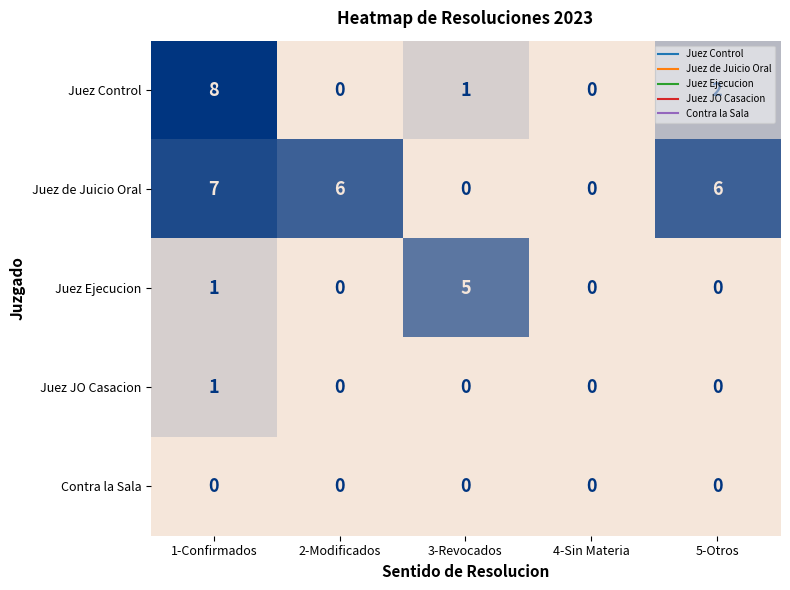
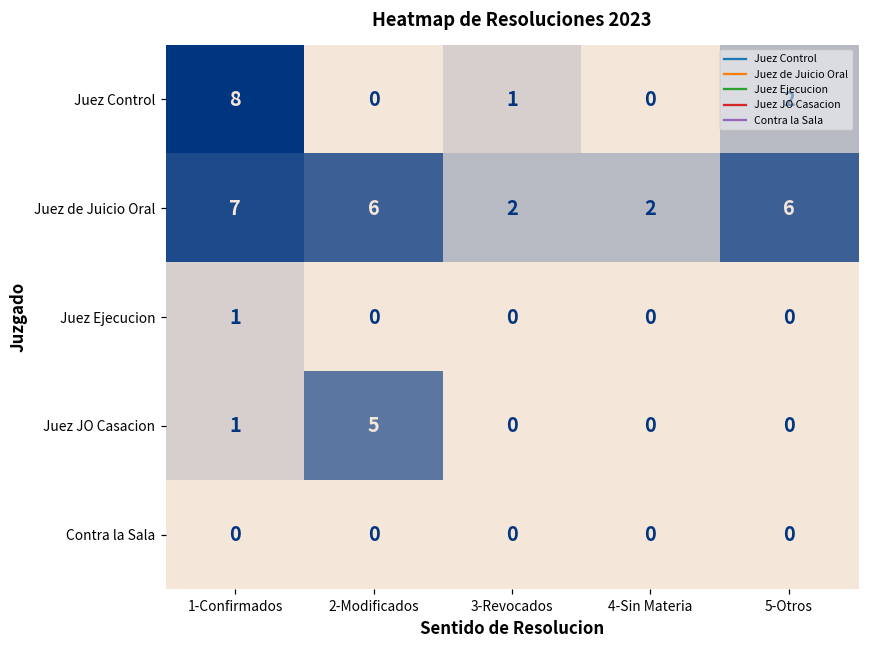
Juez de Juicio Oral, 3-Revocados: 0 -> 2
Juez de Juicio Oral, 4-Sin Materia: 0 -> 2
Juez Ejecucion, 3-Revocados: 5 -> 0
Juez JO Casacion, 2-Modificados: 0 -> 5
